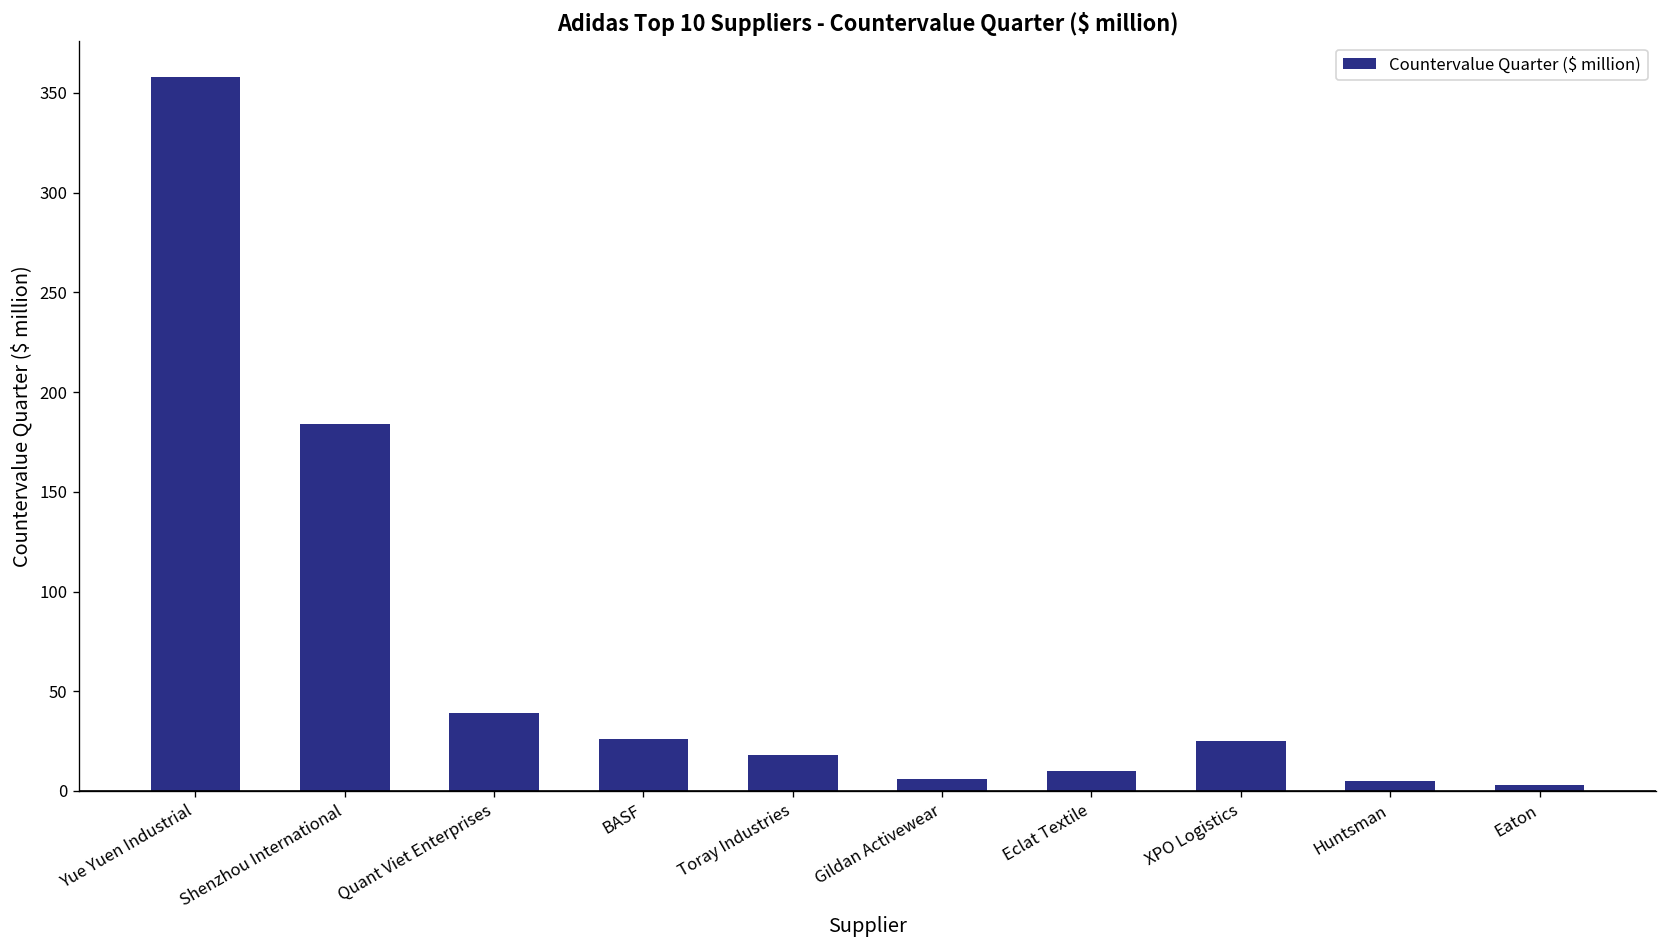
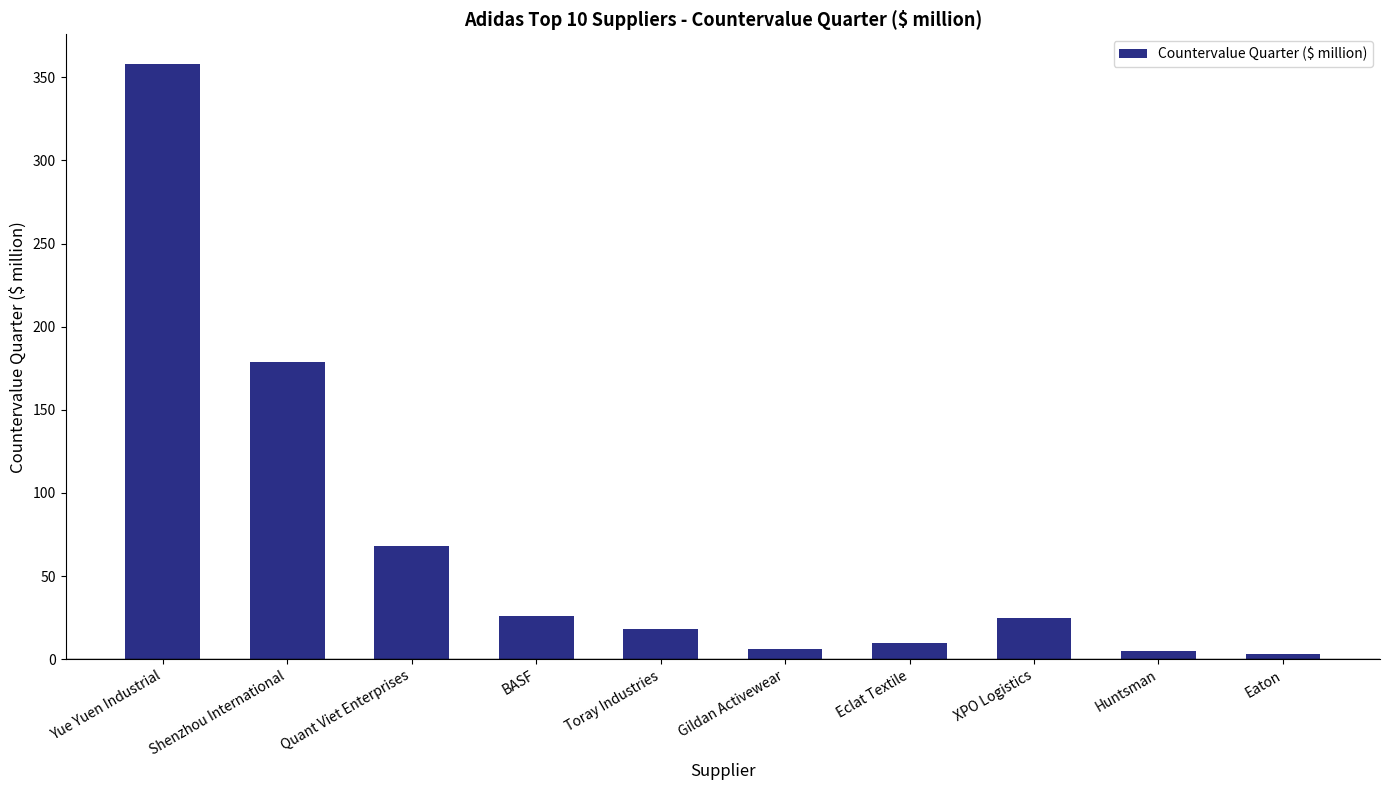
Shenzhou International: 184 -> 179
Quant Viet Enterprises: 39 -> 68
